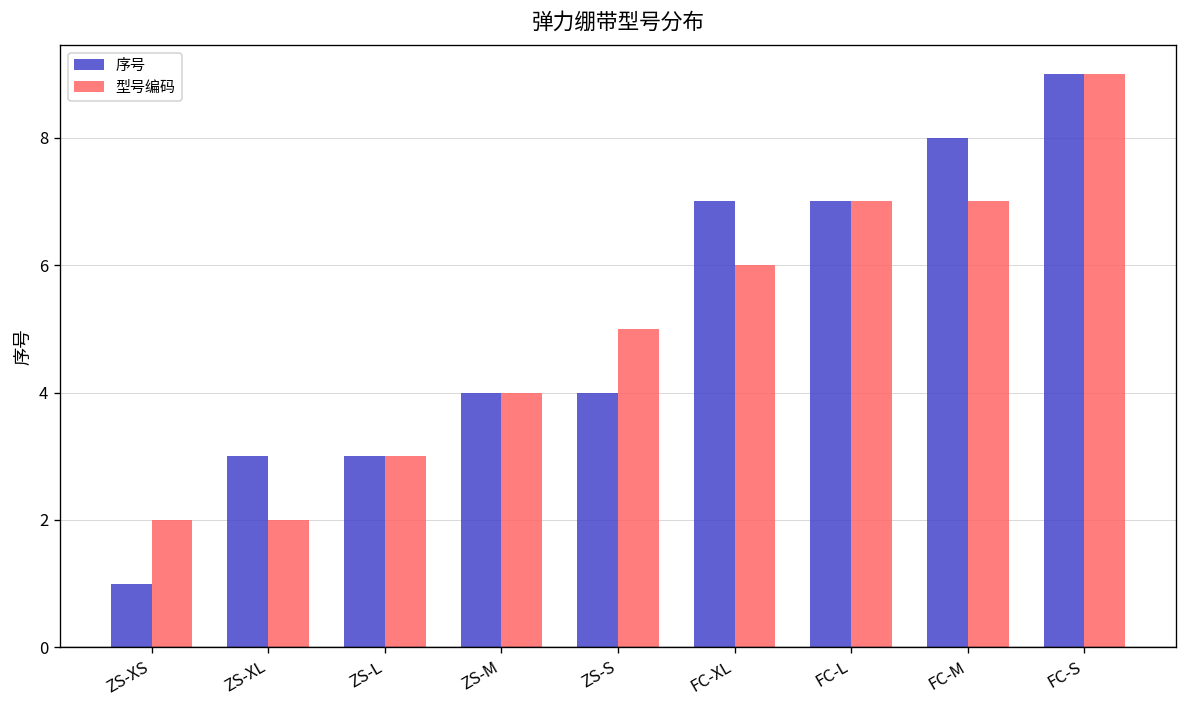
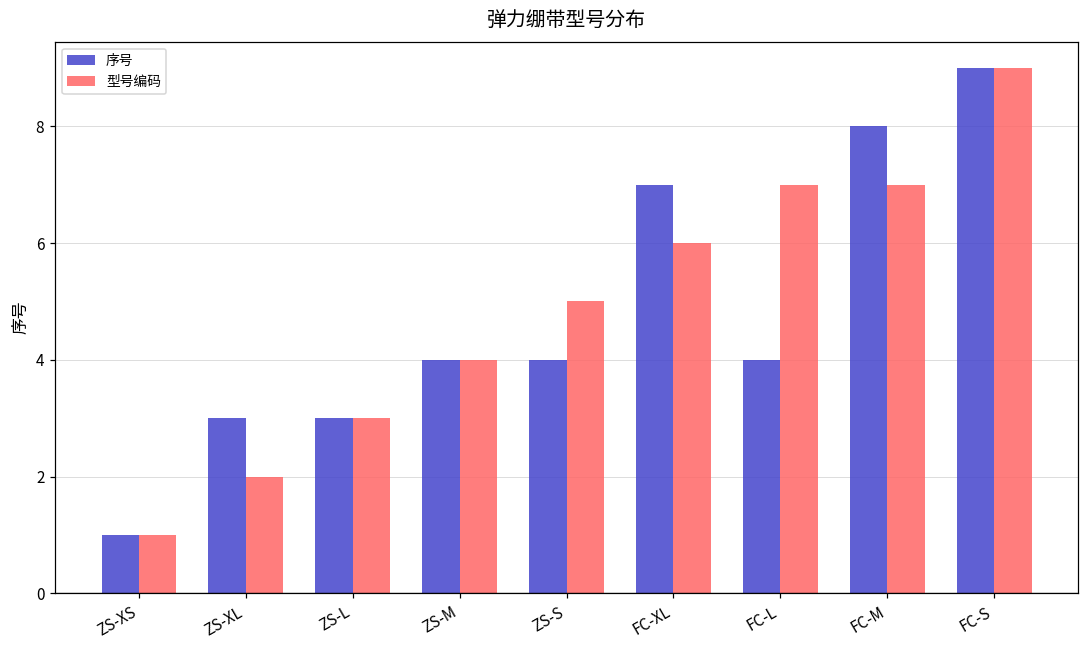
型号编码, ZS-XS: 2 -> 1
序号, FC-L: 7 -> 4
